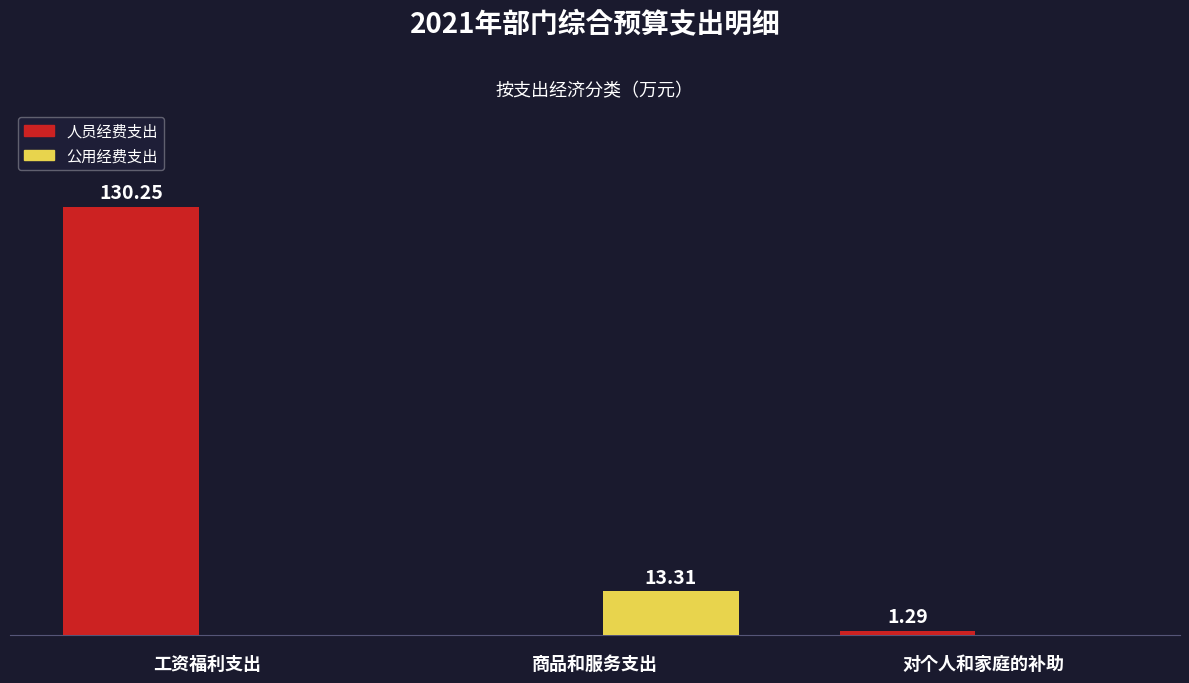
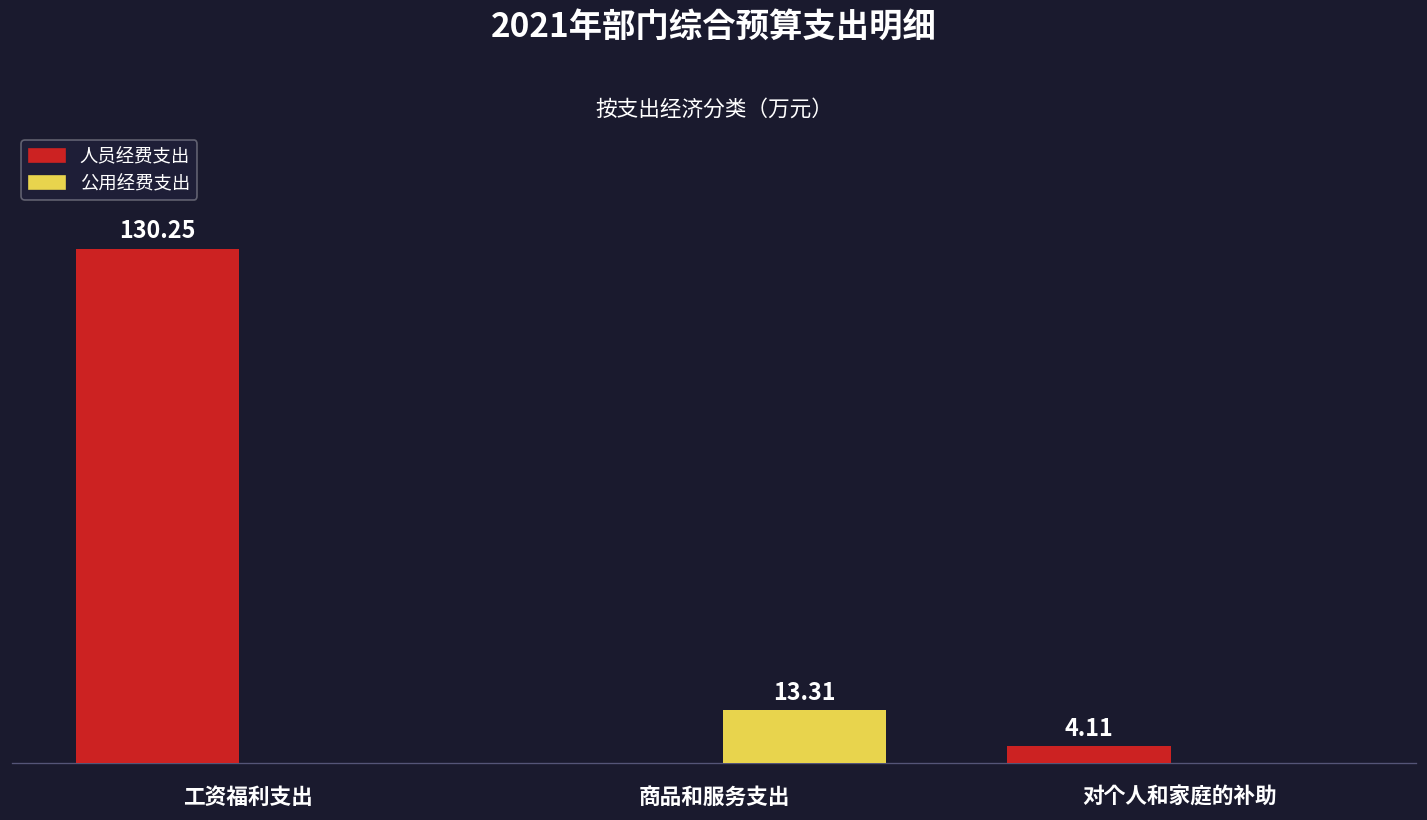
人员经费支出, 对个人和家庭的补助: 1.29 -> 4.11
